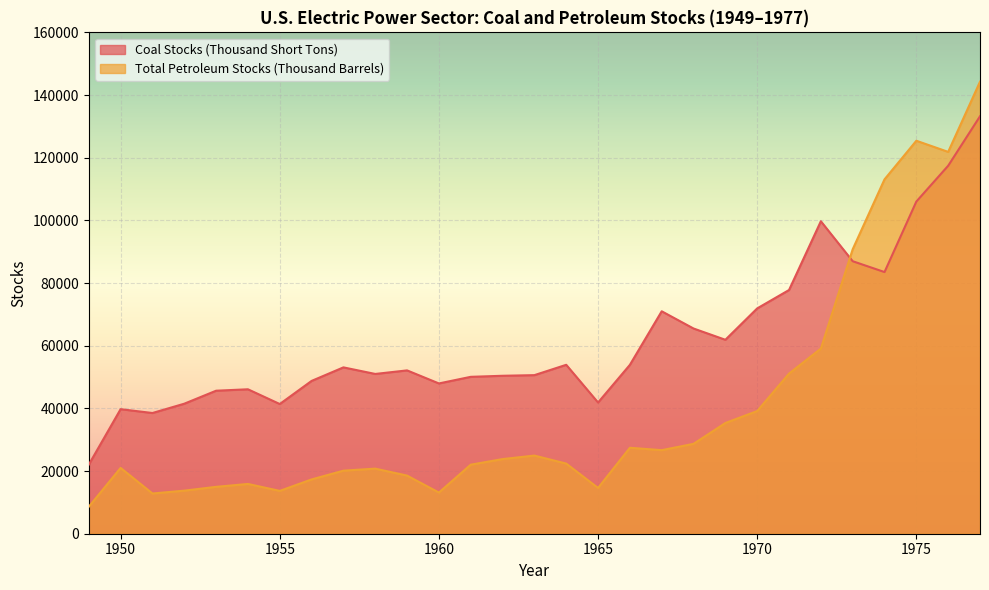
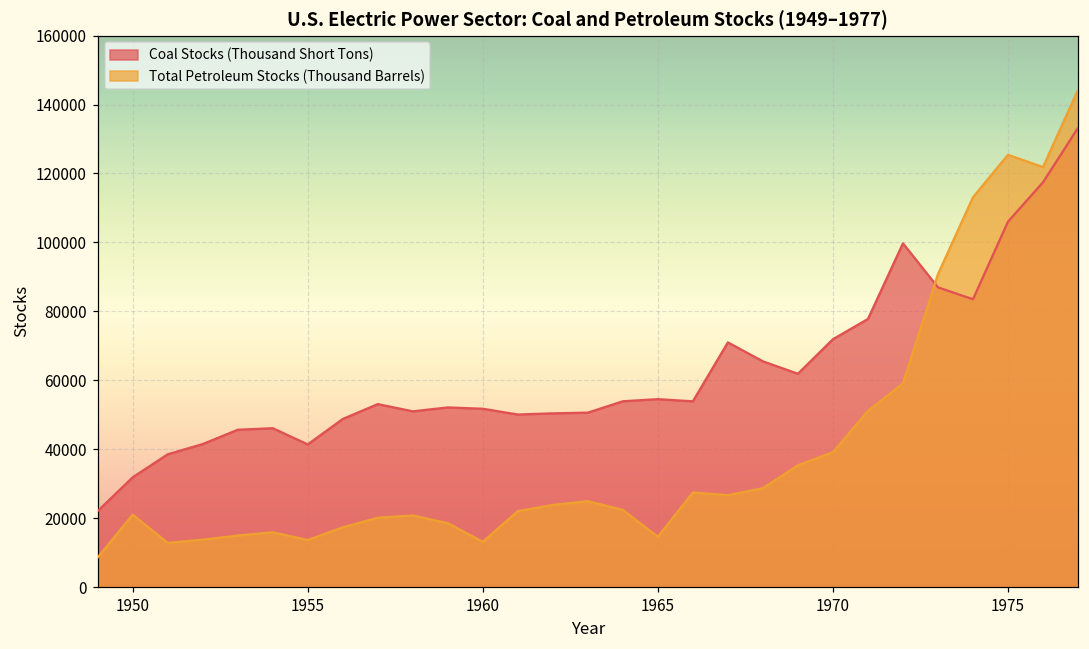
Coal Stocks (Thousand Short Tons), 1950: 40000 -> 32000
Coal Stocks (Thousand Short Tons), 1960: 48000 -> 52000
Coal Stocks (Thousand Short Tons), 1965: 42000 -> 55000
